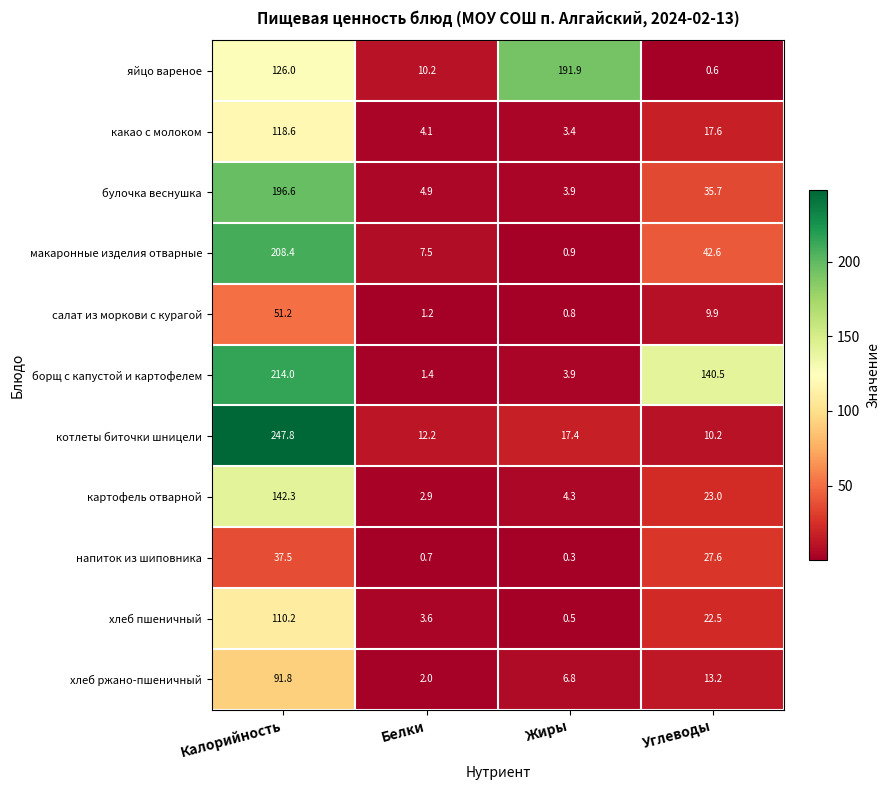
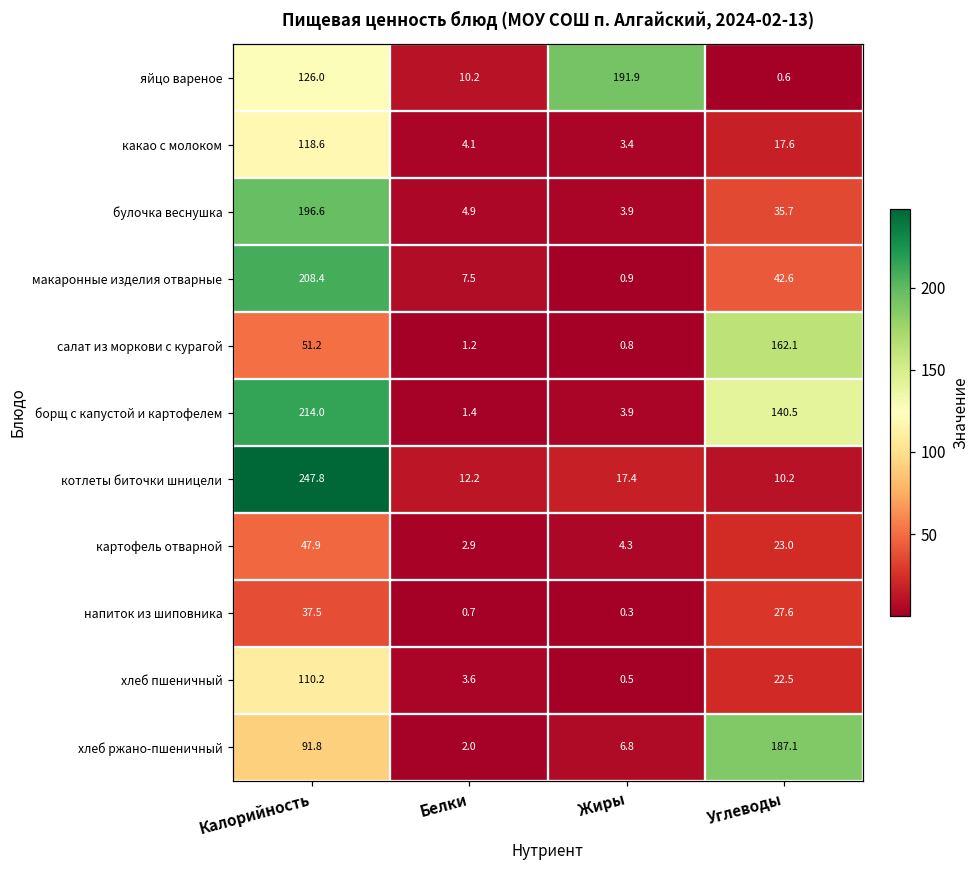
салат из моркови с курагой, Углеводы: 9.9 -> 162.1
картофель отварной, Калорийность: 142.3 -> 47.9
хлеб ржано-пшеничный, Углеводы: 13.2 -> 187.1
